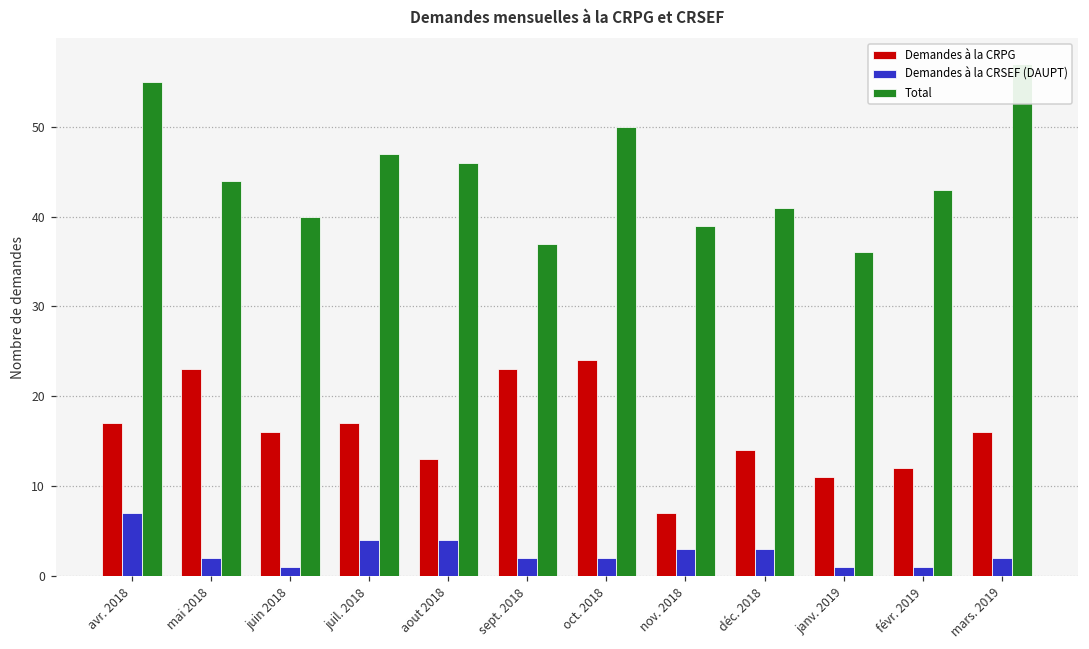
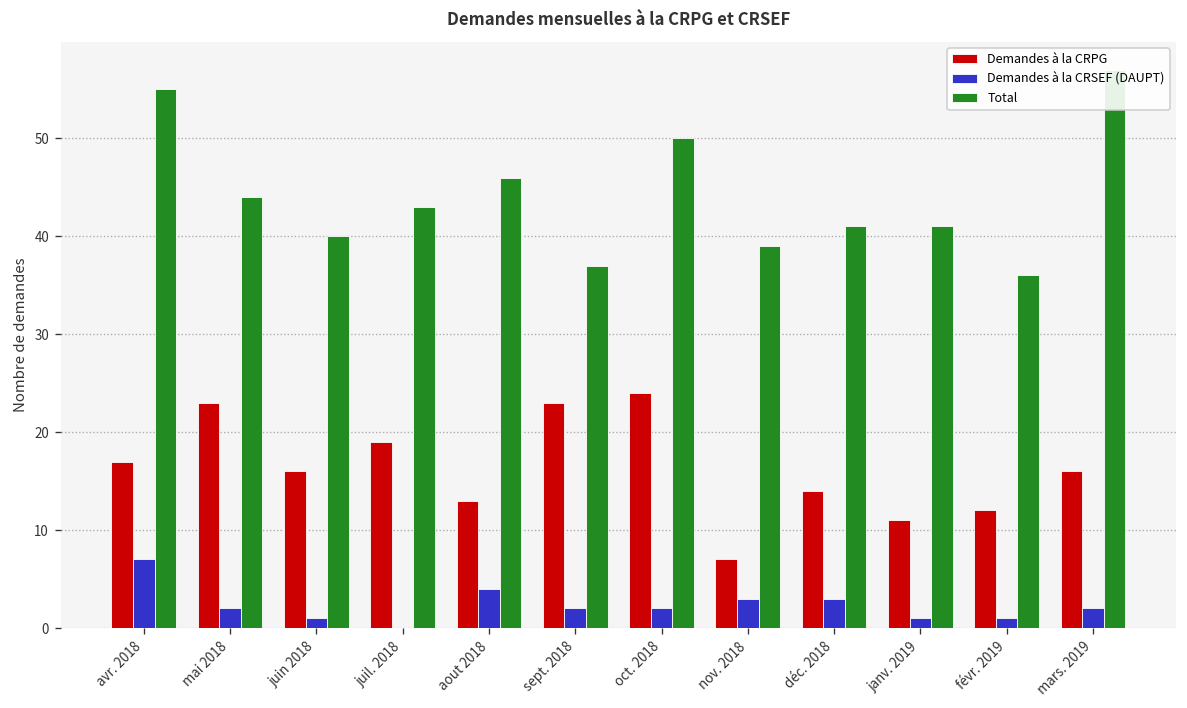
Demandes à la CRPG, juil. 2018: 17 -> 19
Demandes à la CRSEF (DAUPT), juil. 2018: 4 -> 0
Total, juil. 2018: 47 -> 43
Total, janv. 2019: 36 -> 41
Total, févr. 2019: 43 -> 36
